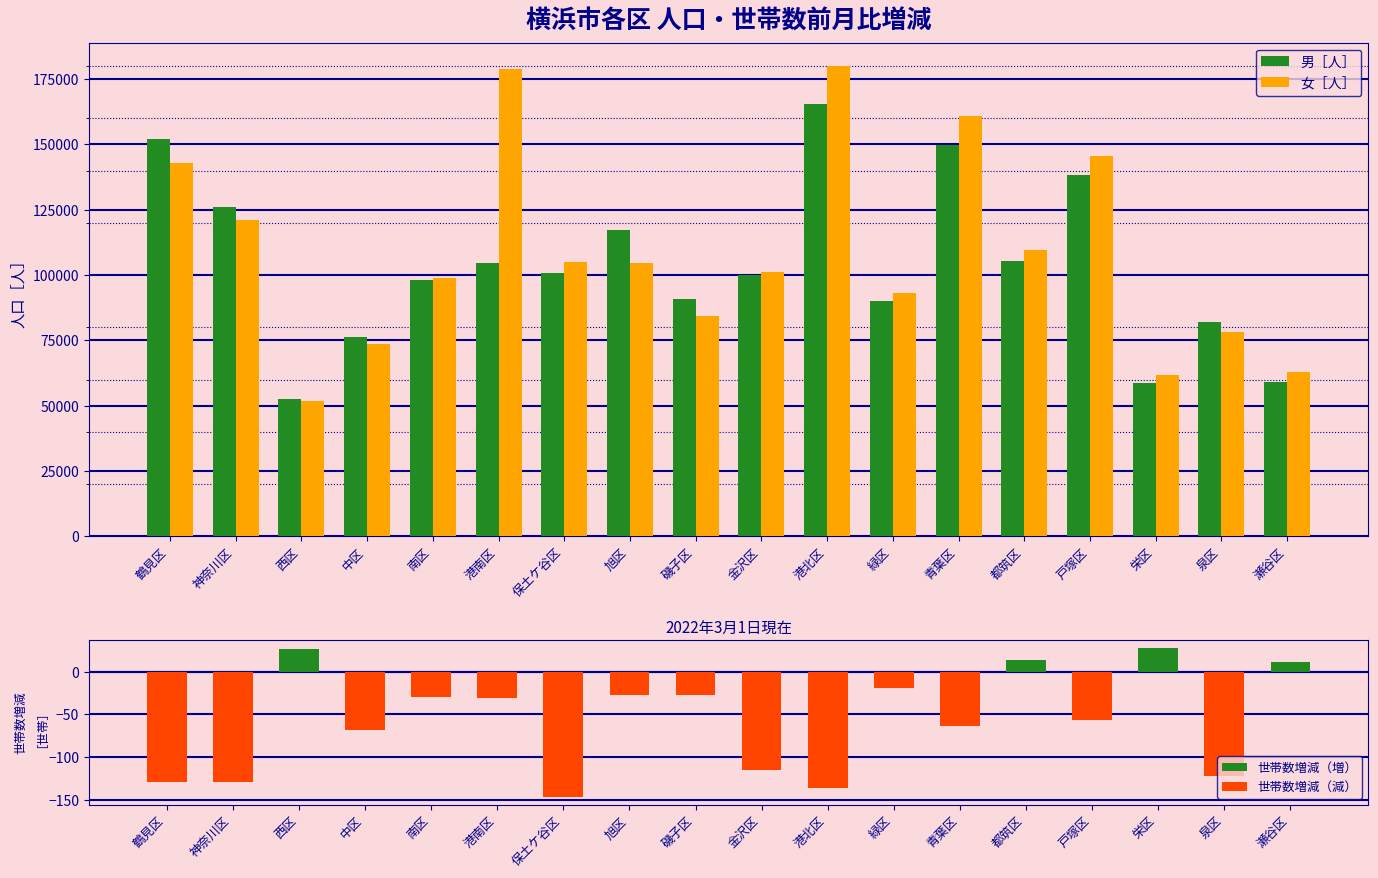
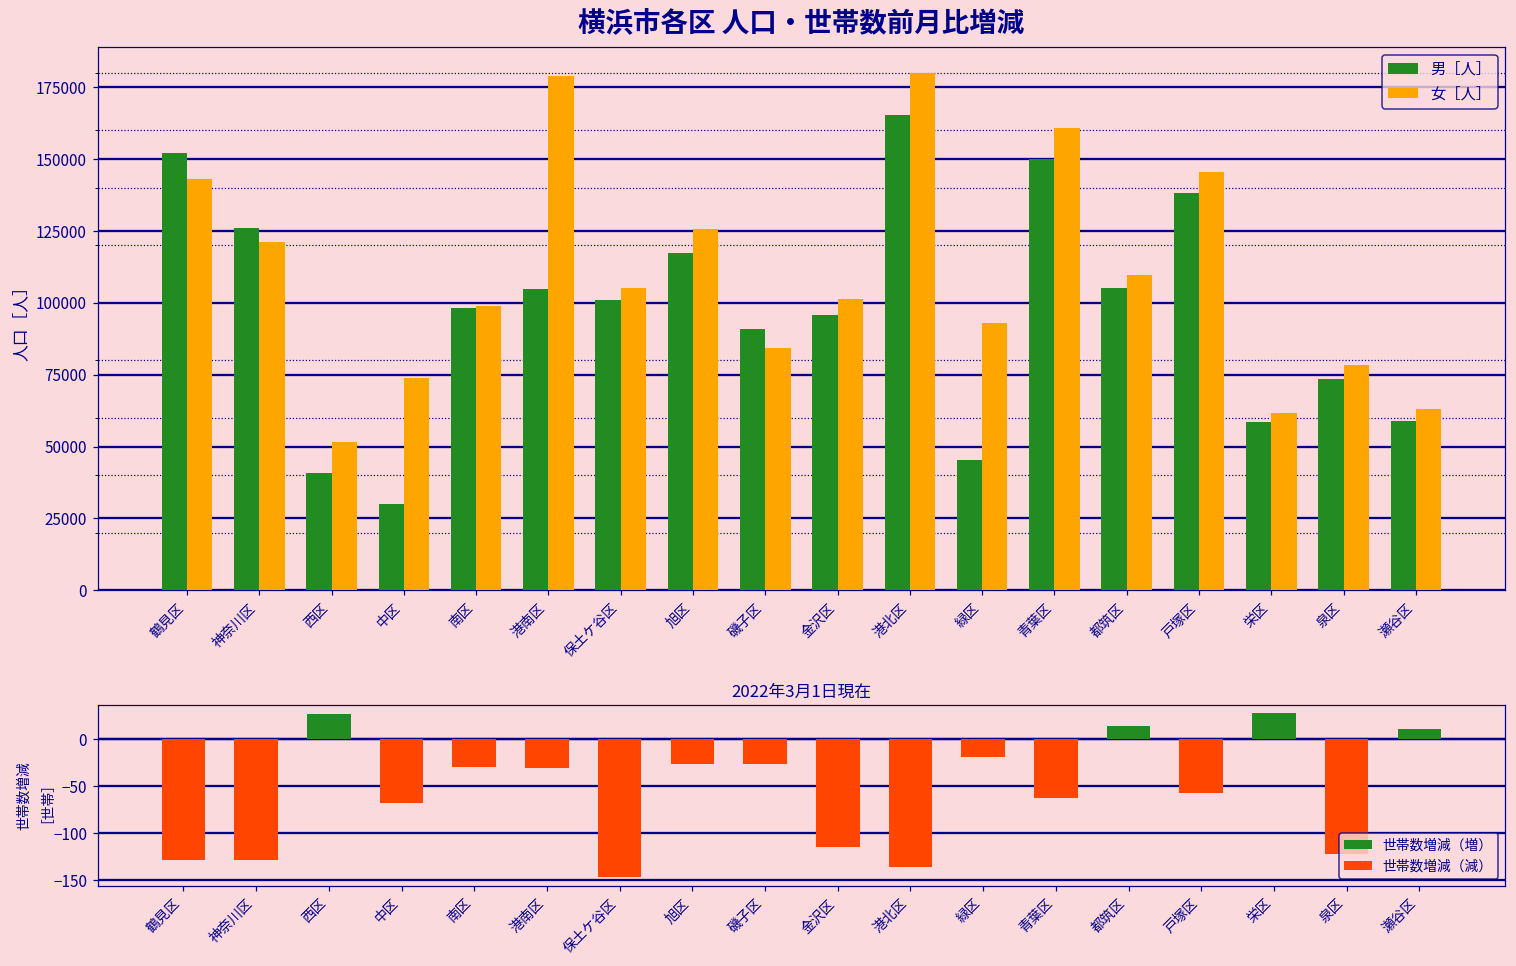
横浜市各区 人口・世帯数前月比増減, 男［人］, 西区: 53000 -> 41000
横浜市各区 人口・世帯数前月比増減, 男［人］, 中区: 76000 -> 30000
横浜市各区 人口・世帯数前月比増減, 女［人］, 旭区: 105000 -> 126000
横浜市各区 人口・世帯数前月比増減, 男［人］, 金沢区: 100000 -> 96000
横浜市各区 人口・世帯数前月比増減, 男［人］, 緑区: 90000 -> 45000
横浜市各区 人口・世帯数前月比増減, 男［人］, 泉区: 82000 -> 74000
